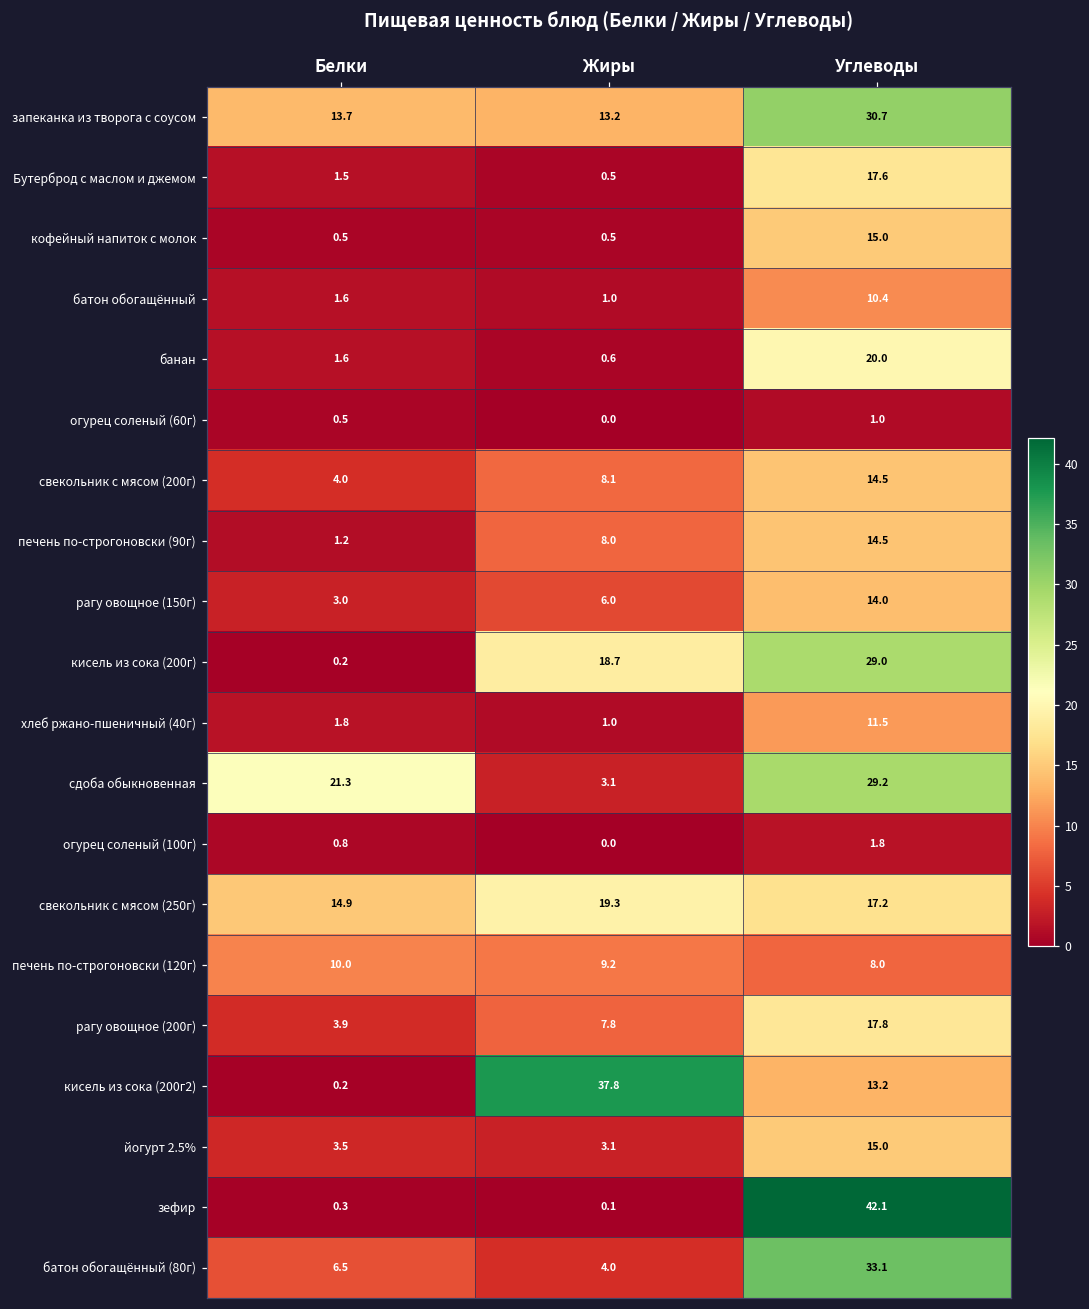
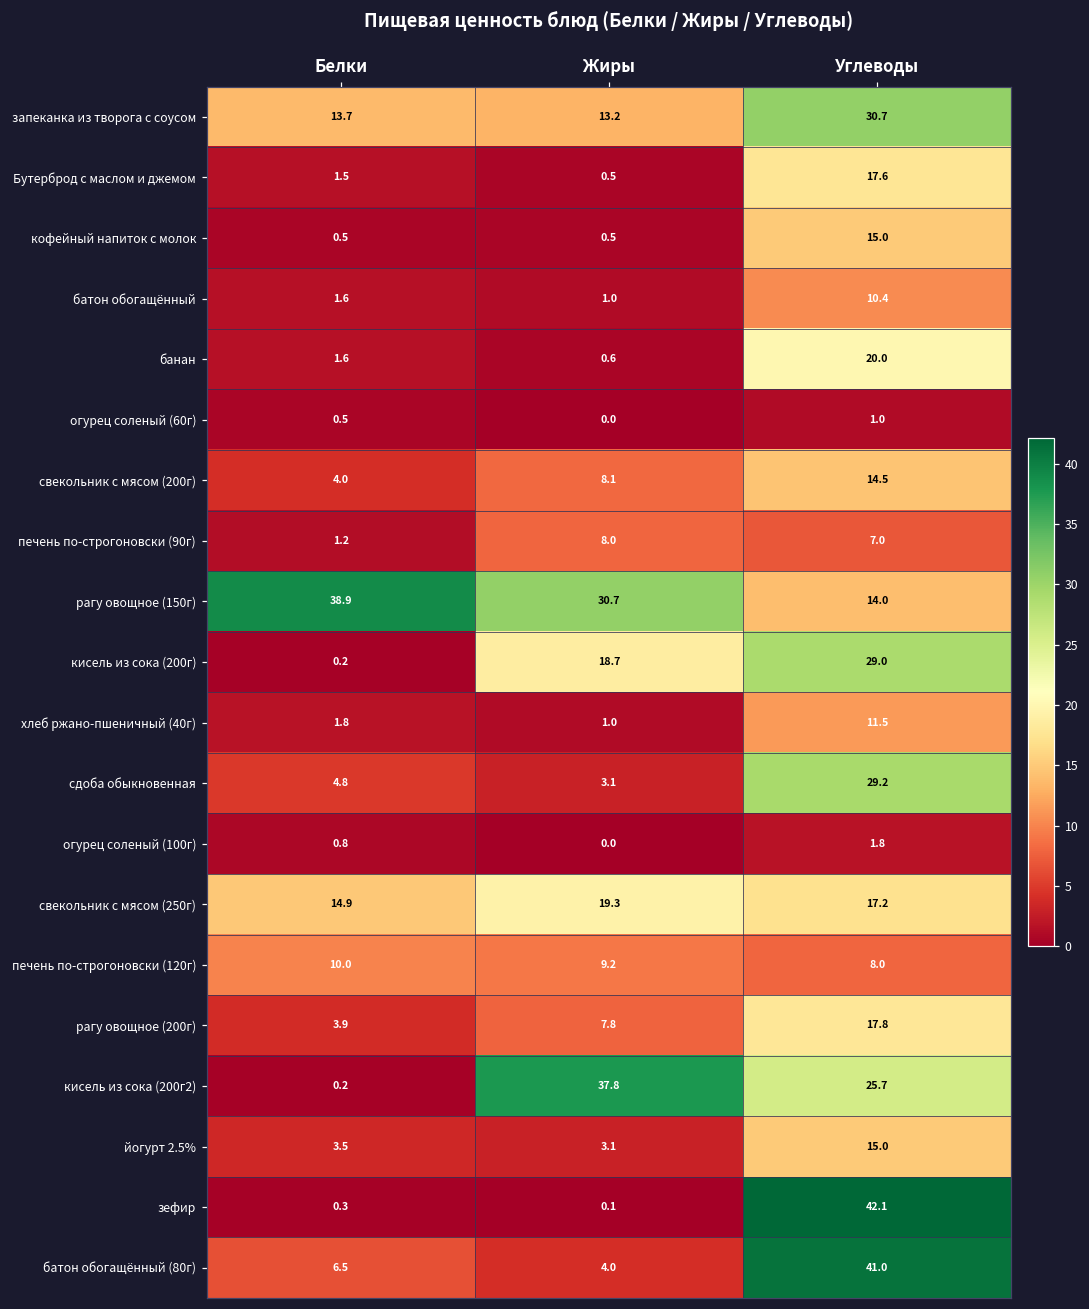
печень по-строгоновски (90г), Углеводы: 14.5 -> 7.0
рагу овощное (150г), Белки: 3.0 -> 38.9
рагу овощное (150г), Жиры: 6.0 -> 30.7
сдоба обыкновенная, Белки: 21.3 -> 4.8
кисель из сока (200г2), Углеводы: 13.2 -> 25.7
батон обогащённый (80г), Углеводы: 33.1 -> 41.0
